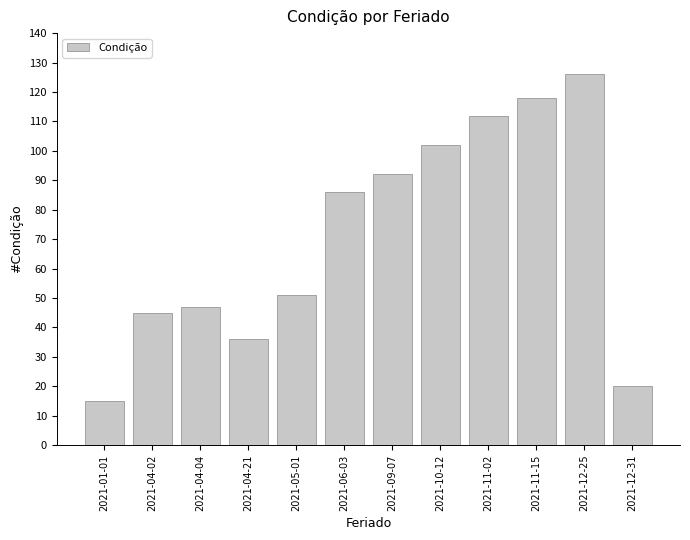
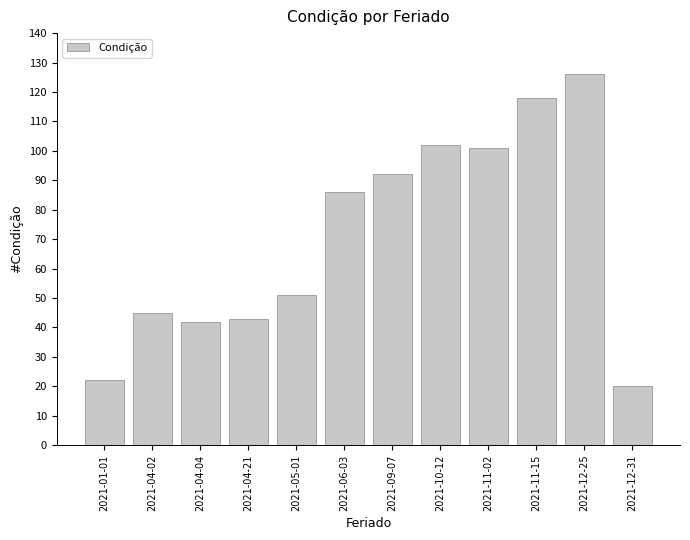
2021-01-01: 15 -> 22
2021-04-04: 47 -> 42
2021-04-21: 36 -> 43
2021-11-02: 112 -> 101
